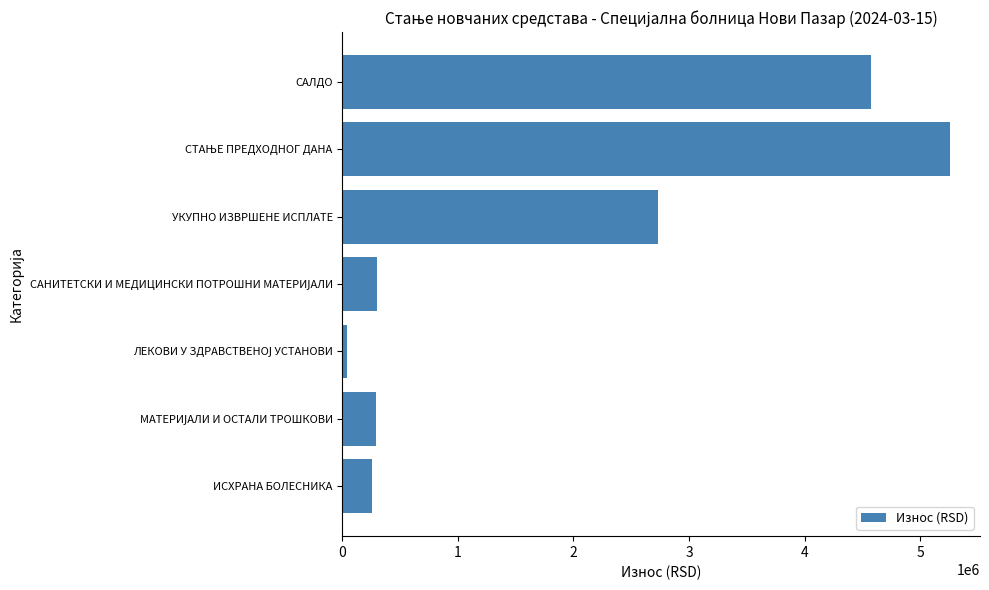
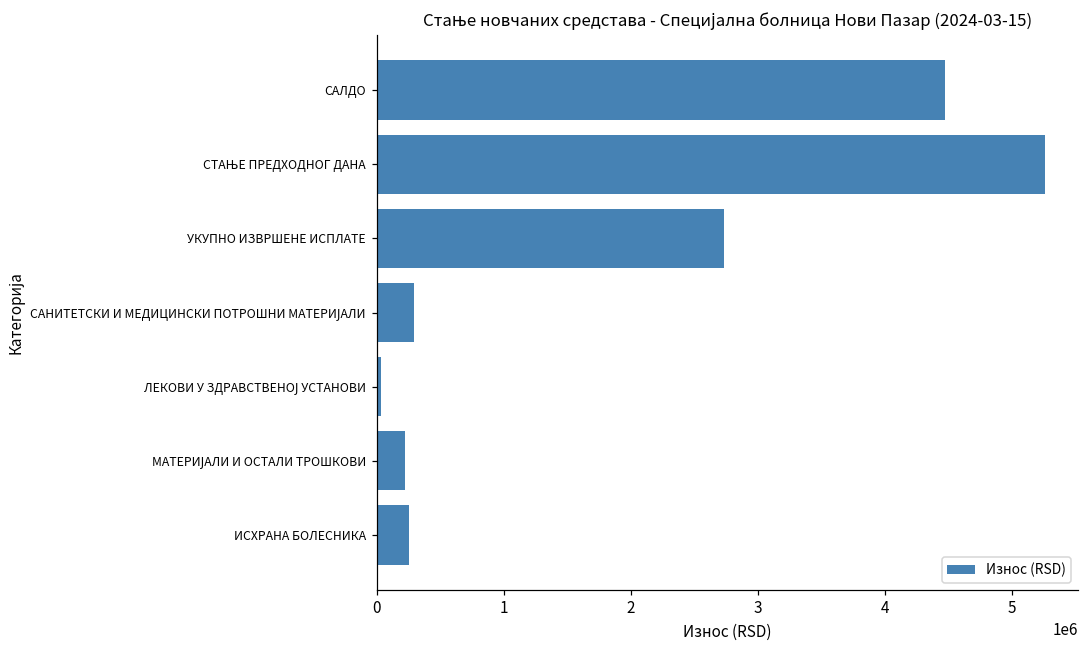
САЛДО: 4570000 -> 4470000
МАТЕРИЈАЛИ И ОСТАЛИ ТРОШКОВИ: 290000 -> 220000
